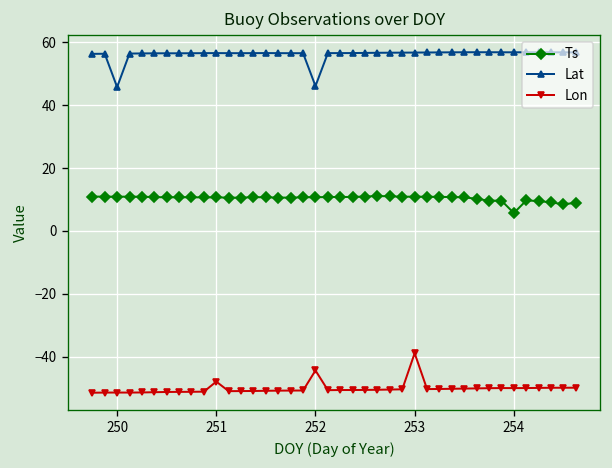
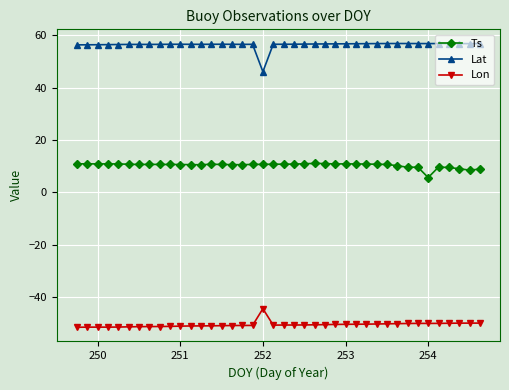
Lat, 250: 46 -> 56
Lon, 251: -48 -> -51
Lon, 253: -39 -> -50
